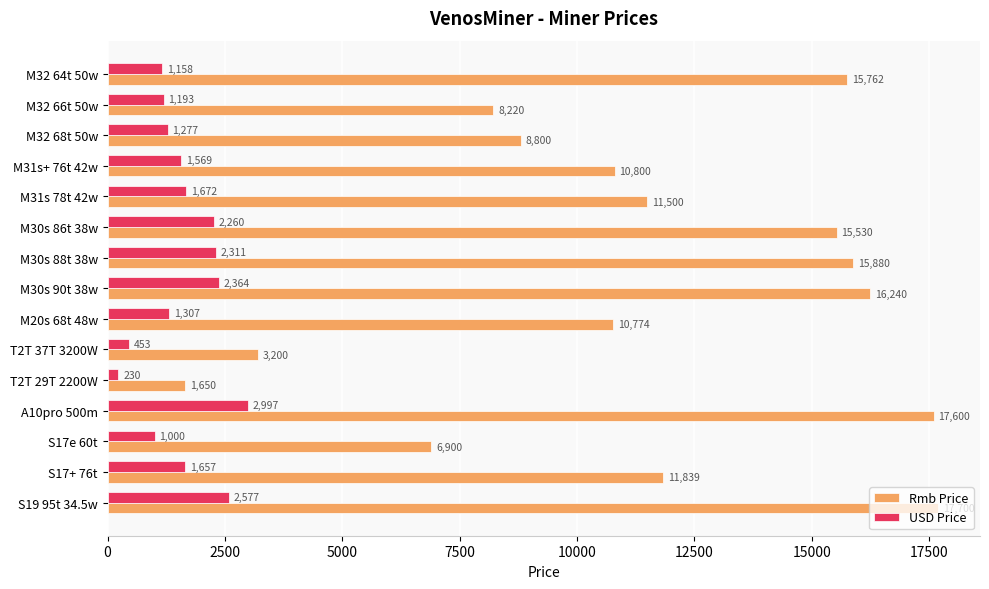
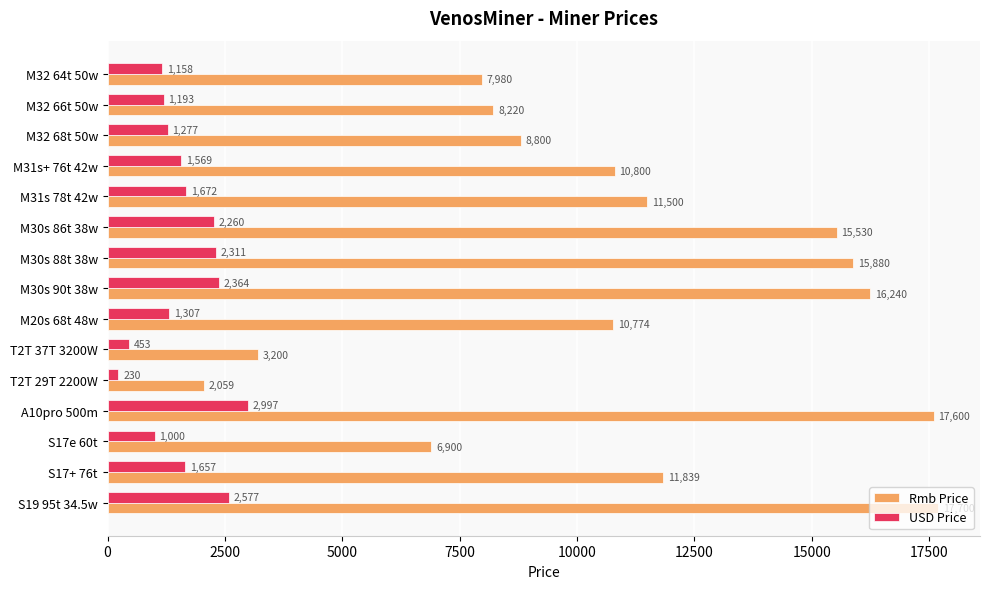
Rmb Price, M32 64t 50w: 15,762 -> 7,980
Rmb Price, T2T 29T 2200W: 1,650 -> 2,059
